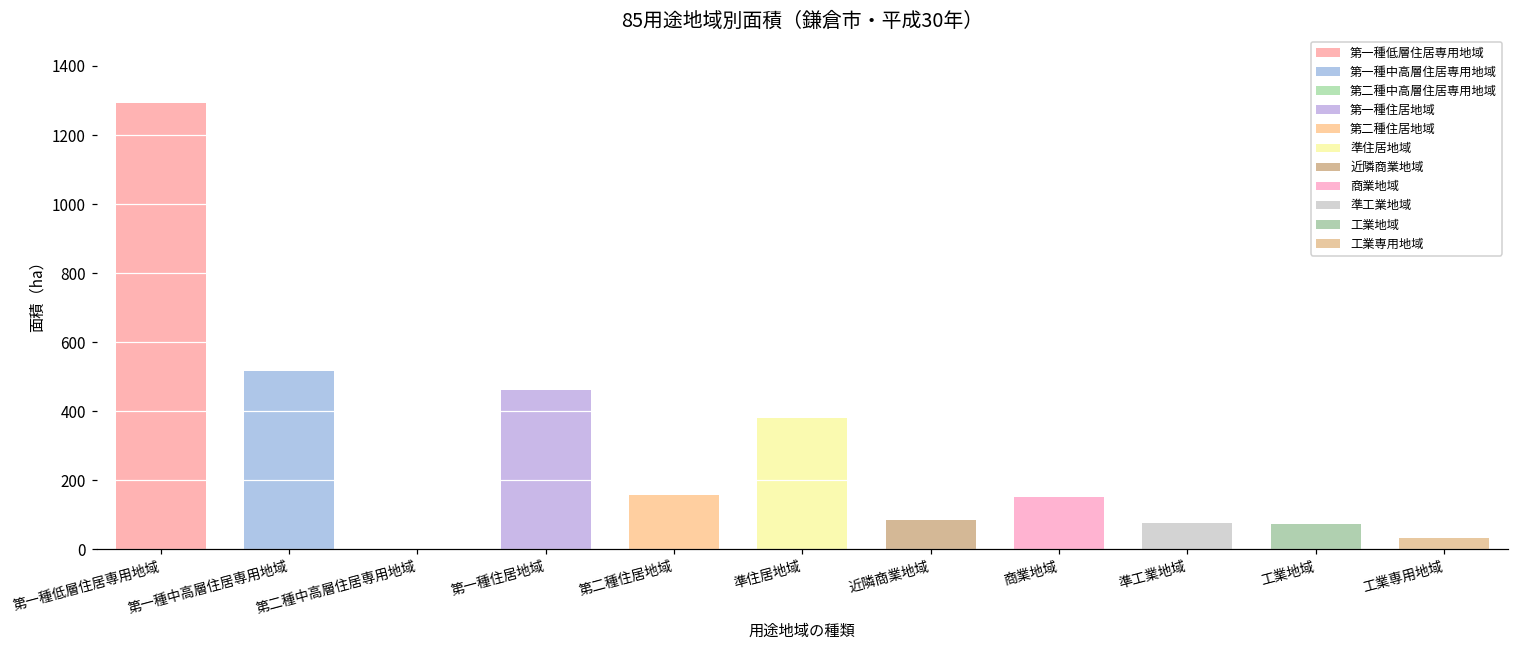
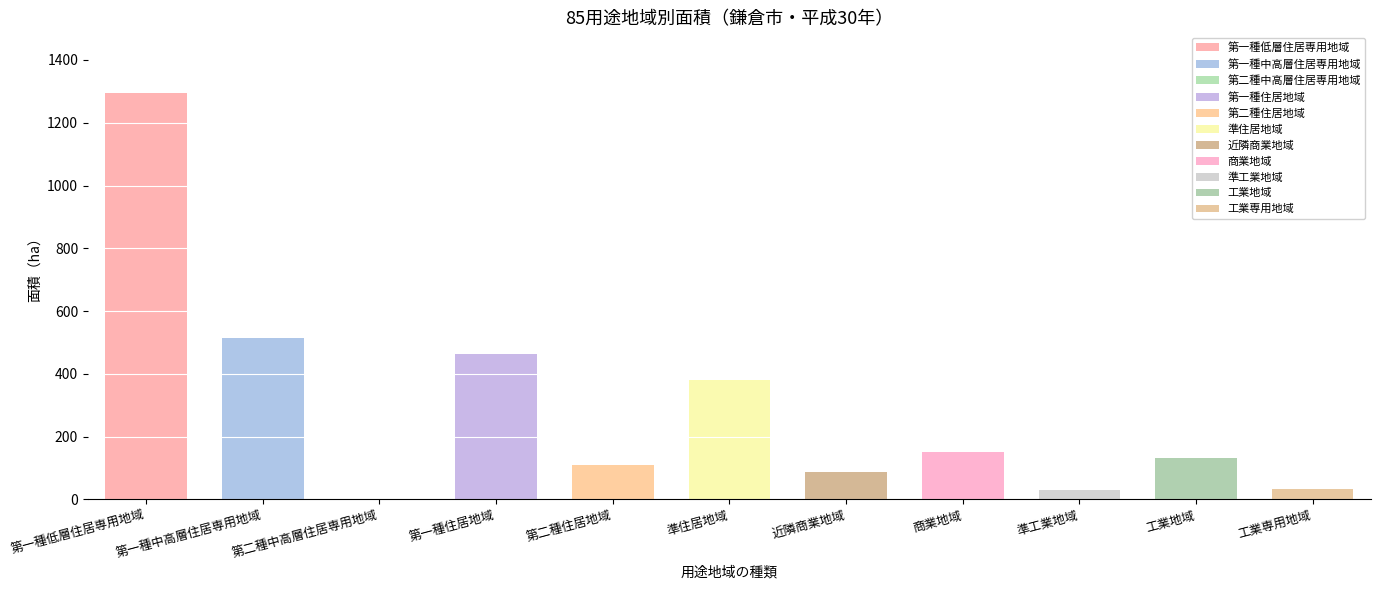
第二種住居地域: 160 -> 110
準工業地域: 80 -> 30
工業地域: 70 -> 130
